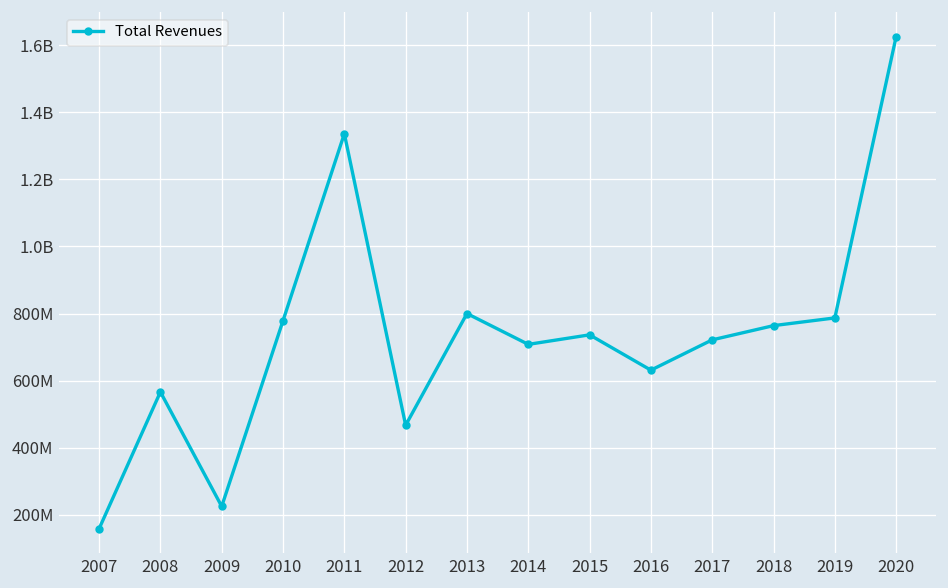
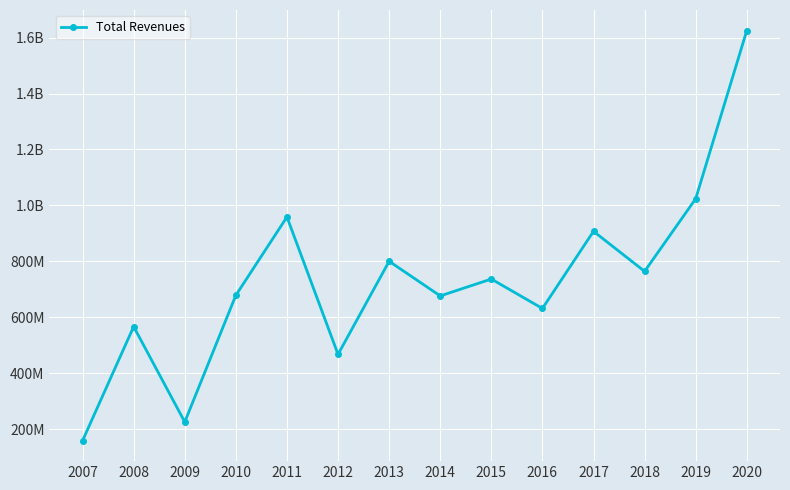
2010: 780000000 -> 680000000
2011: 1340000000 -> 960000000
2014: 710000000 -> 680000000
2017: 720000000 -> 910000000
2019: 790000000 -> 1020000000
